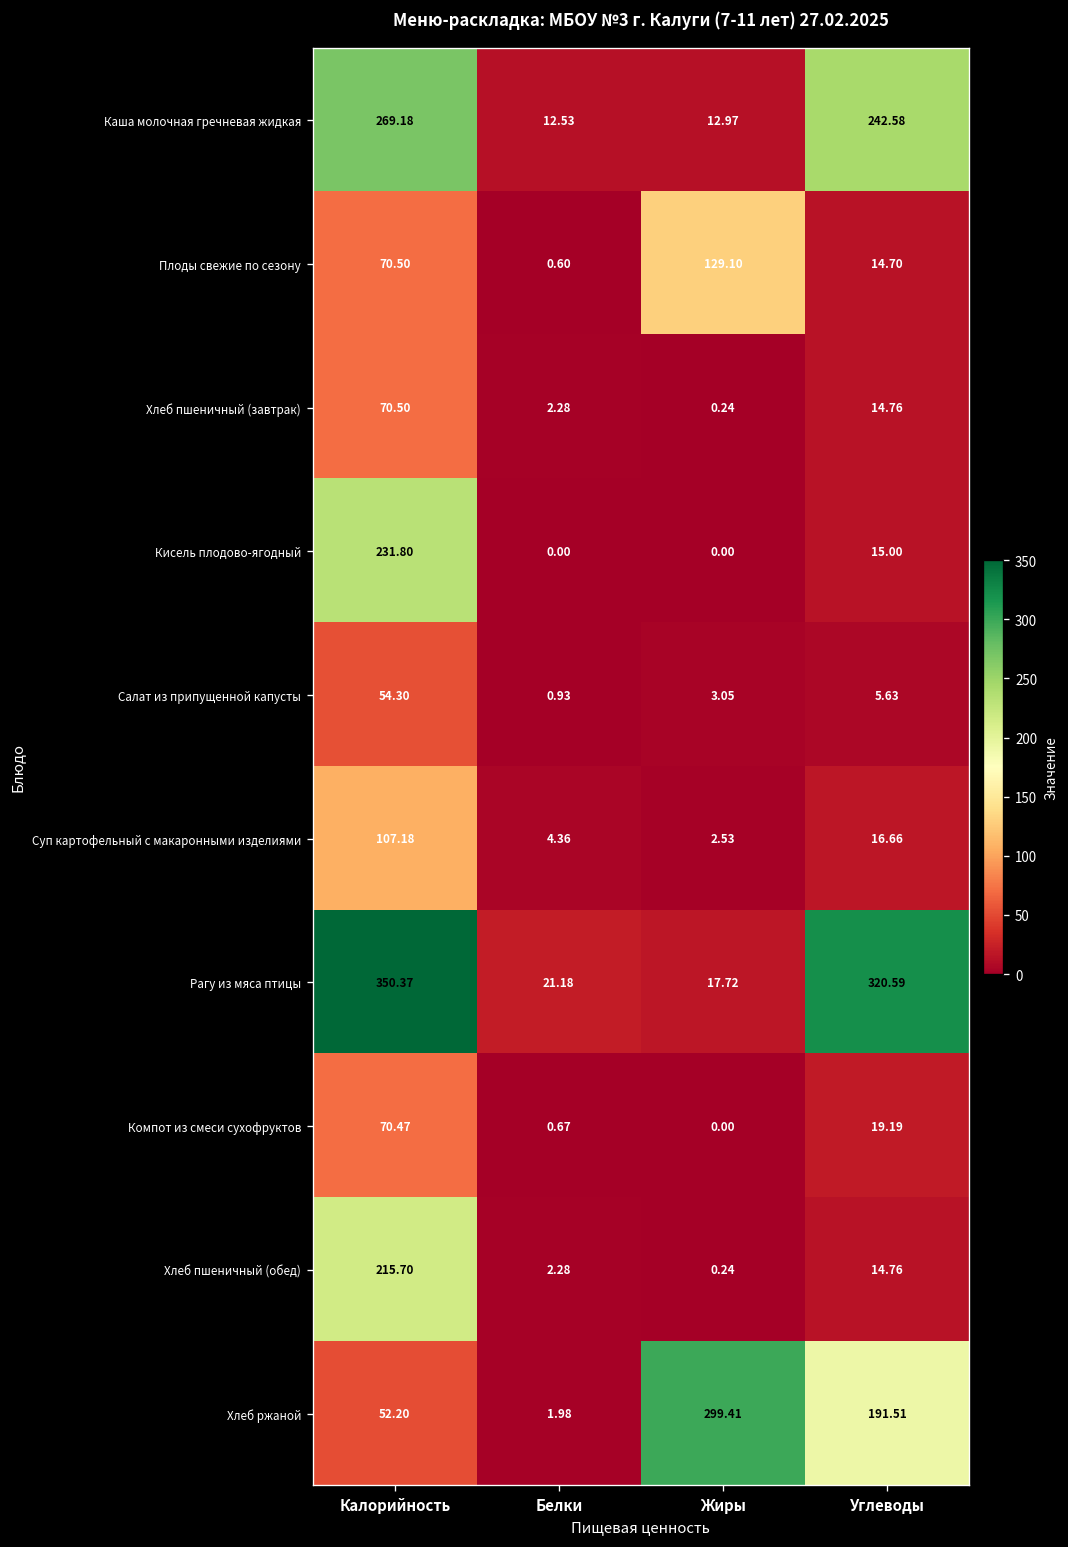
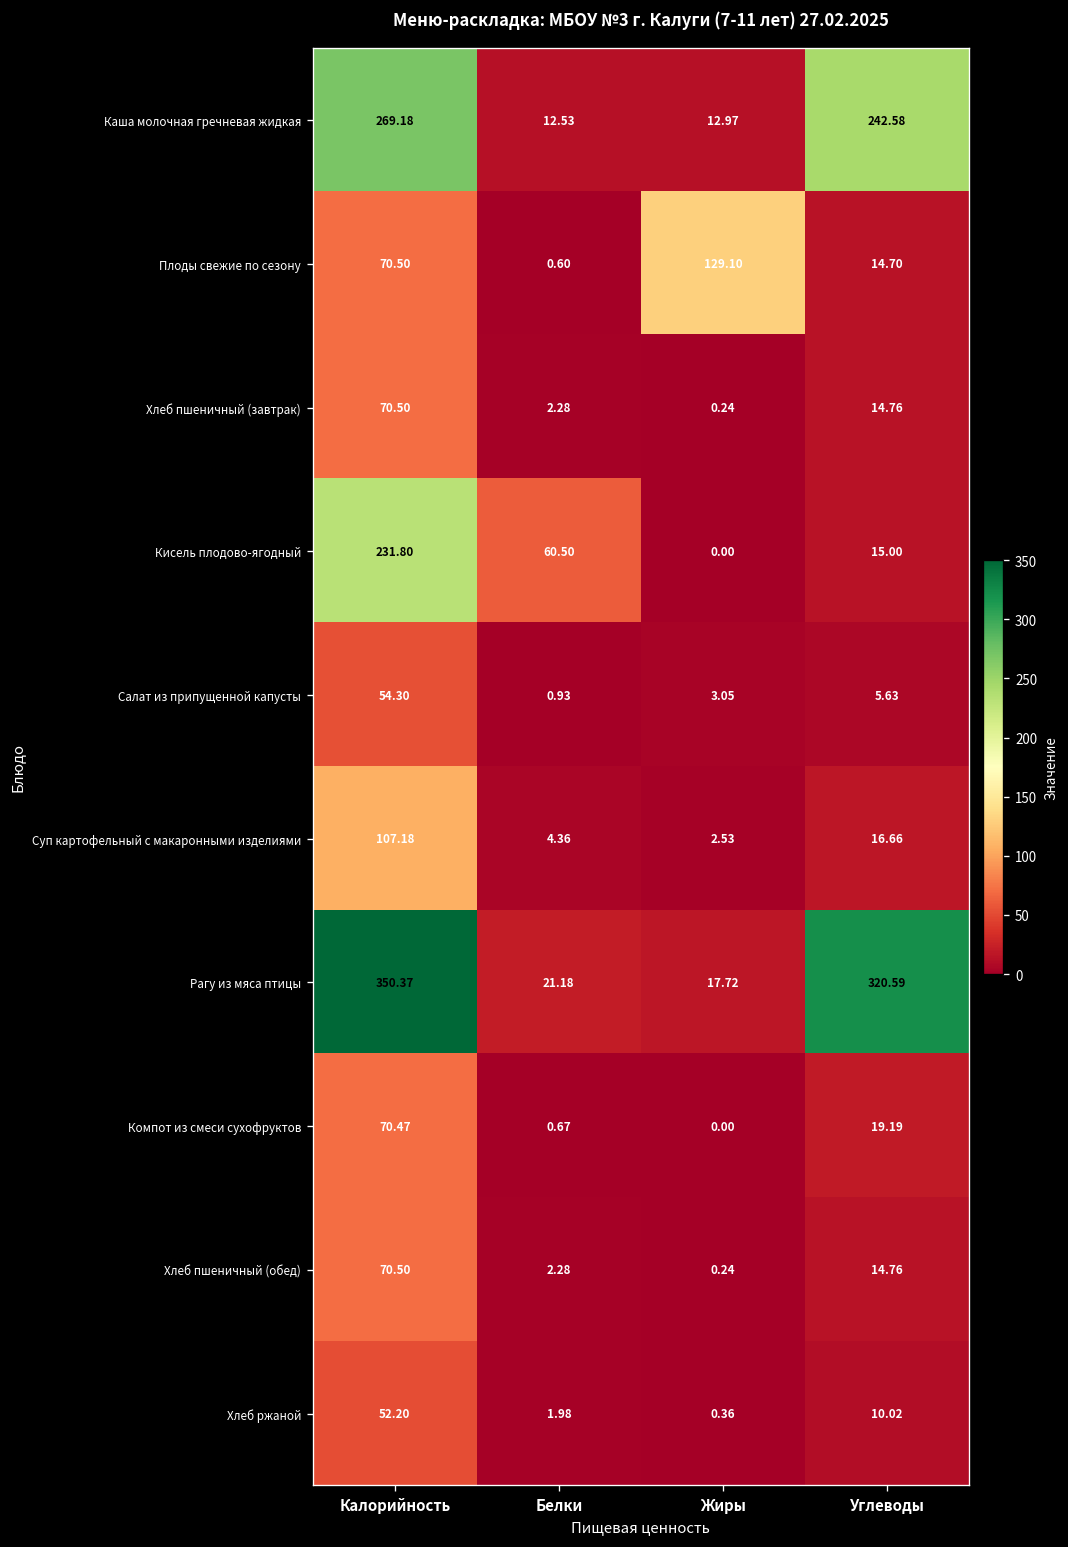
Кисель плодово-ягодный, Белки: 0.00 -> 60.50
Хлеб пшеничный (обед), Калорийность: 215.70 -> 70.50
Хлеб ржаной, Жиры: 299.41 -> 0.36
Хлеб ржаной, Углеводы: 191.51 -> 10.02
